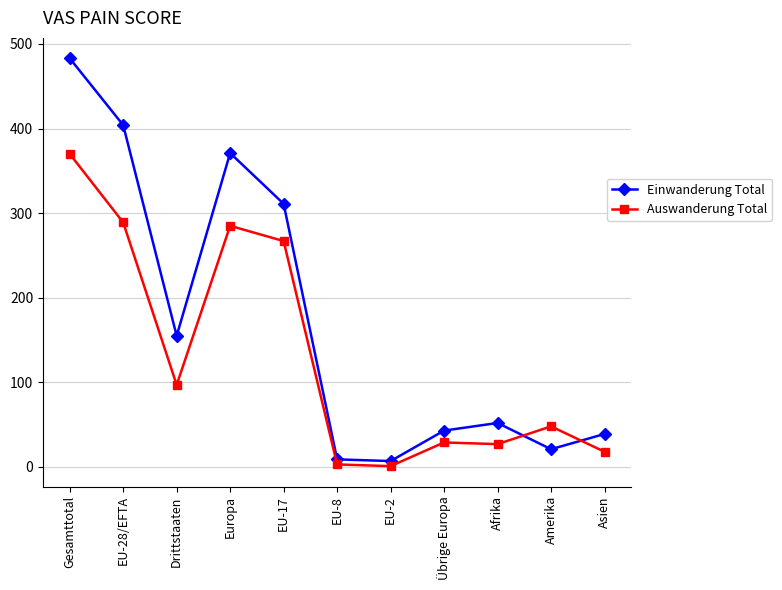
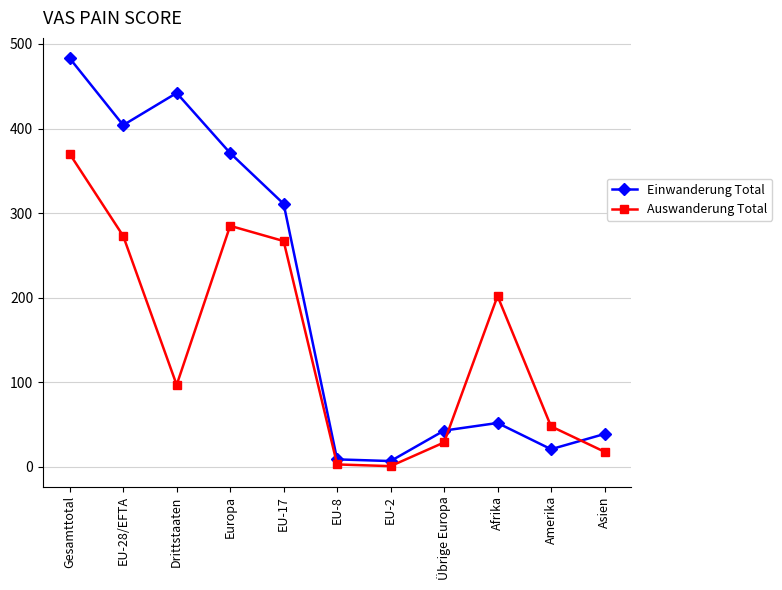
Auswanderung Total, EU-28/EFTA: 290 -> 270
Einwanderung Total, Drittstaaten: 160 -> 440
Auswanderung Total, Afrika: 30 -> 200
